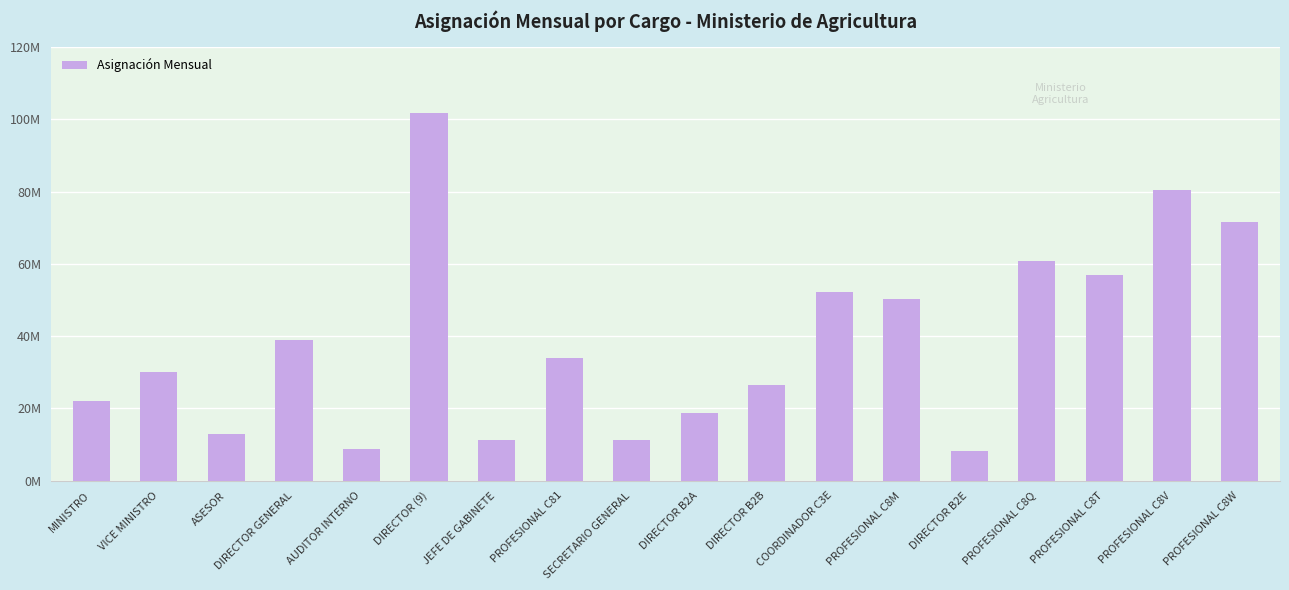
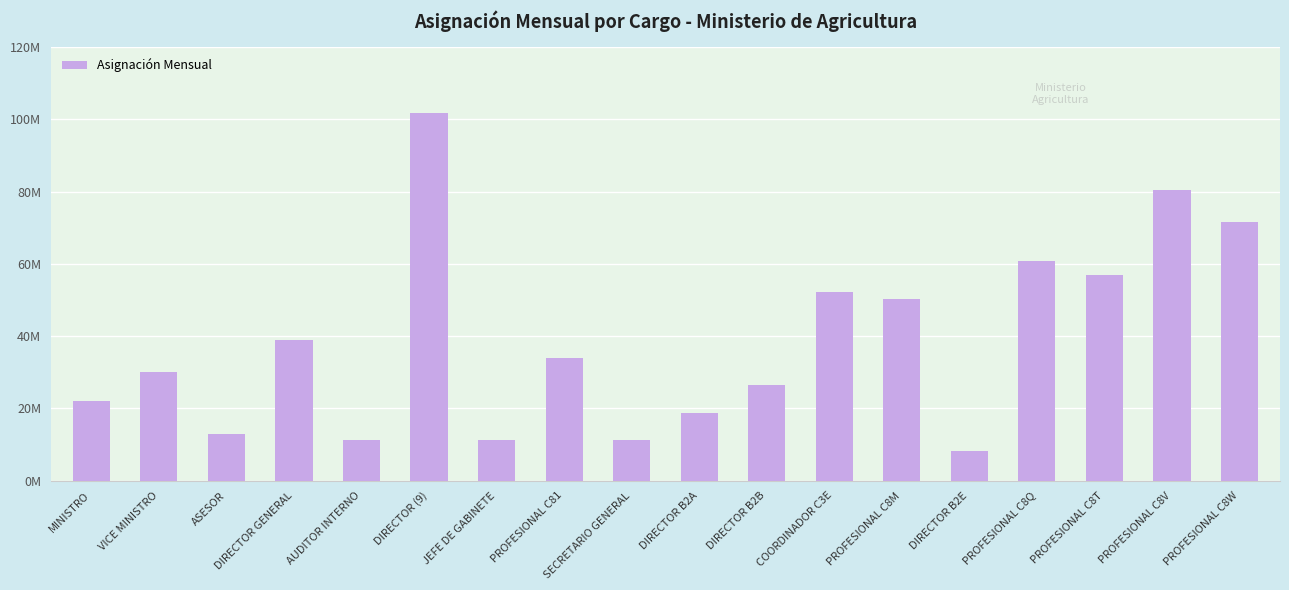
AUDITOR INTERNO: 9000000 -> 11000000
